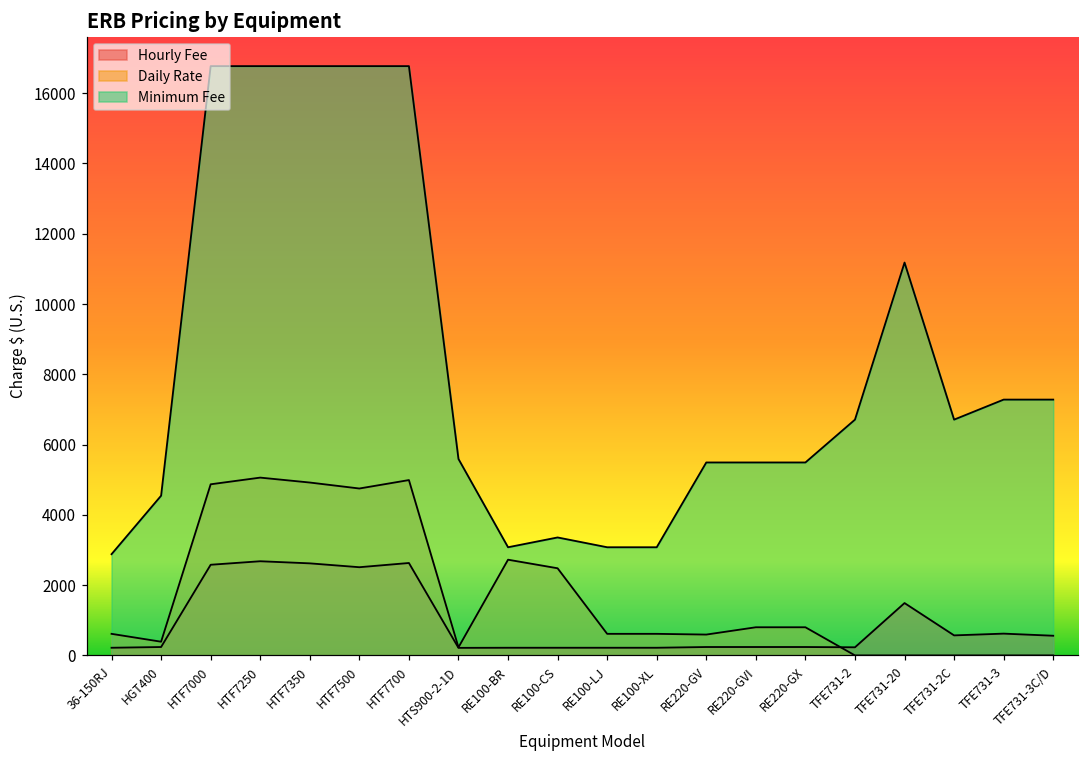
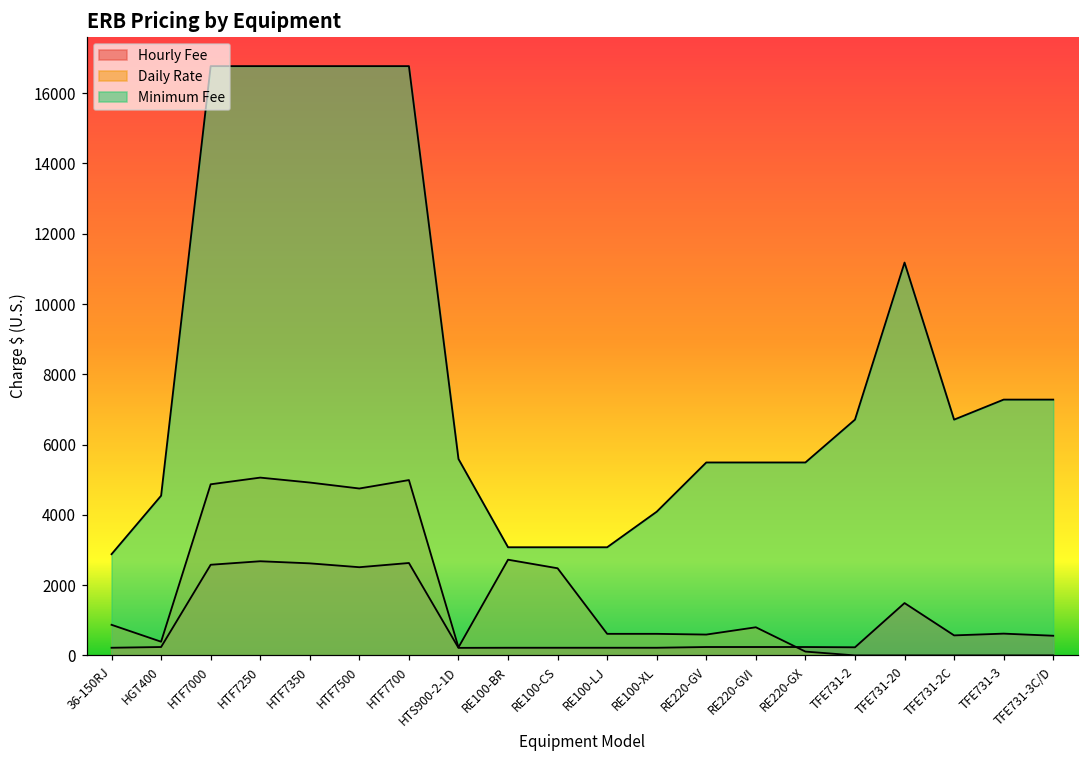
Daily Rate, 36-150RJ: 600 -> 900
Minimum Fee, RE100-CS: 3400 -> 3100
Minimum Fee, RE100-XL: 3100 -> 4100
Daily Rate, RE220-GX: 800 -> 100
